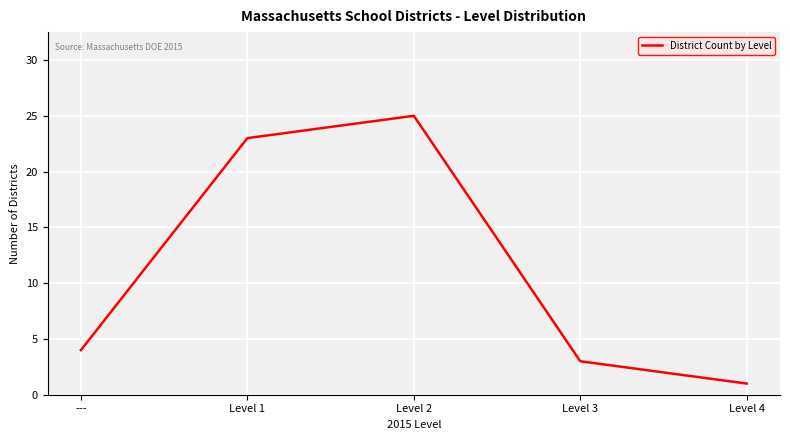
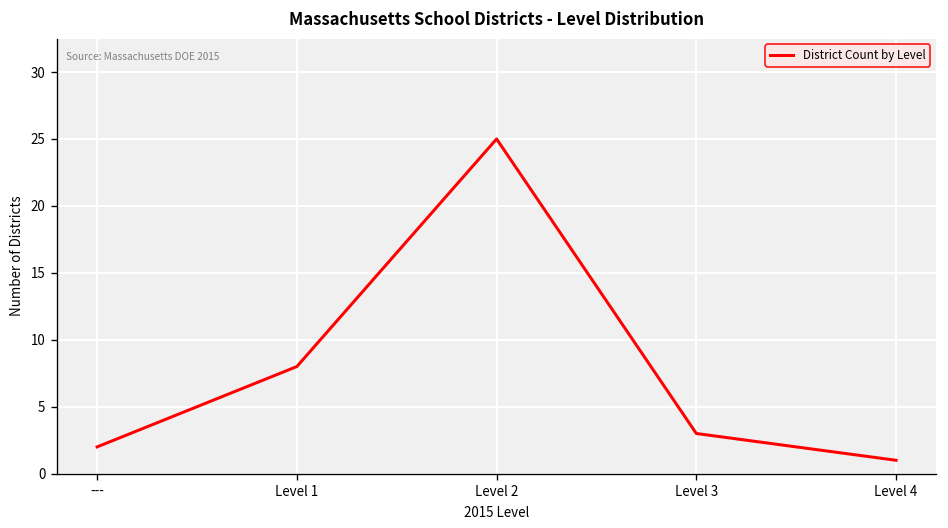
---: 4 -> 2
Level 1: 23 -> 8
